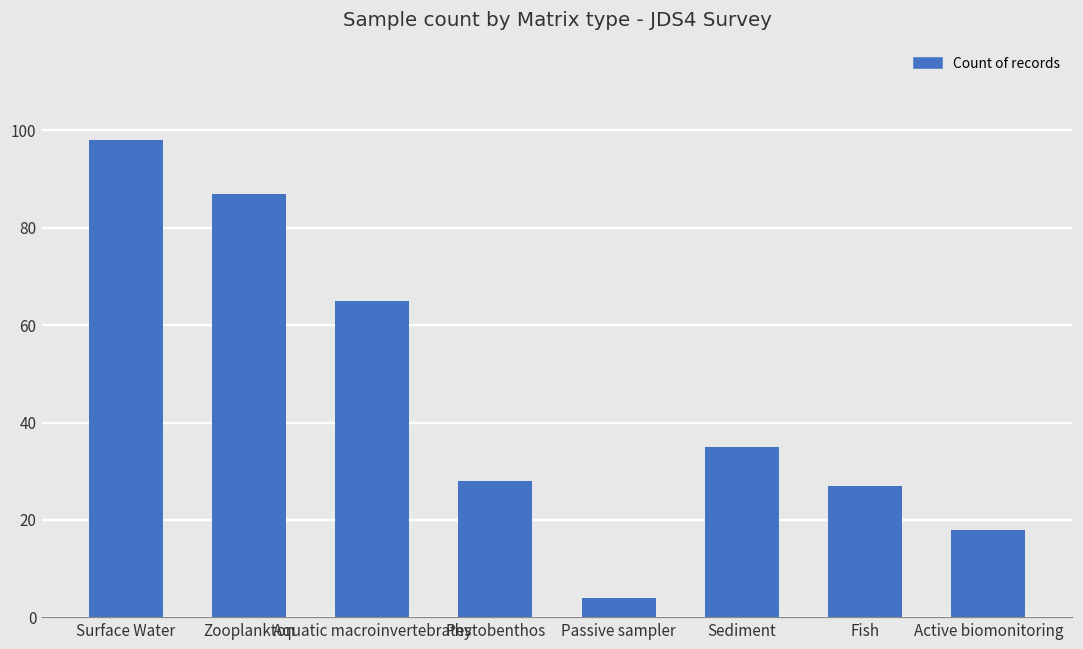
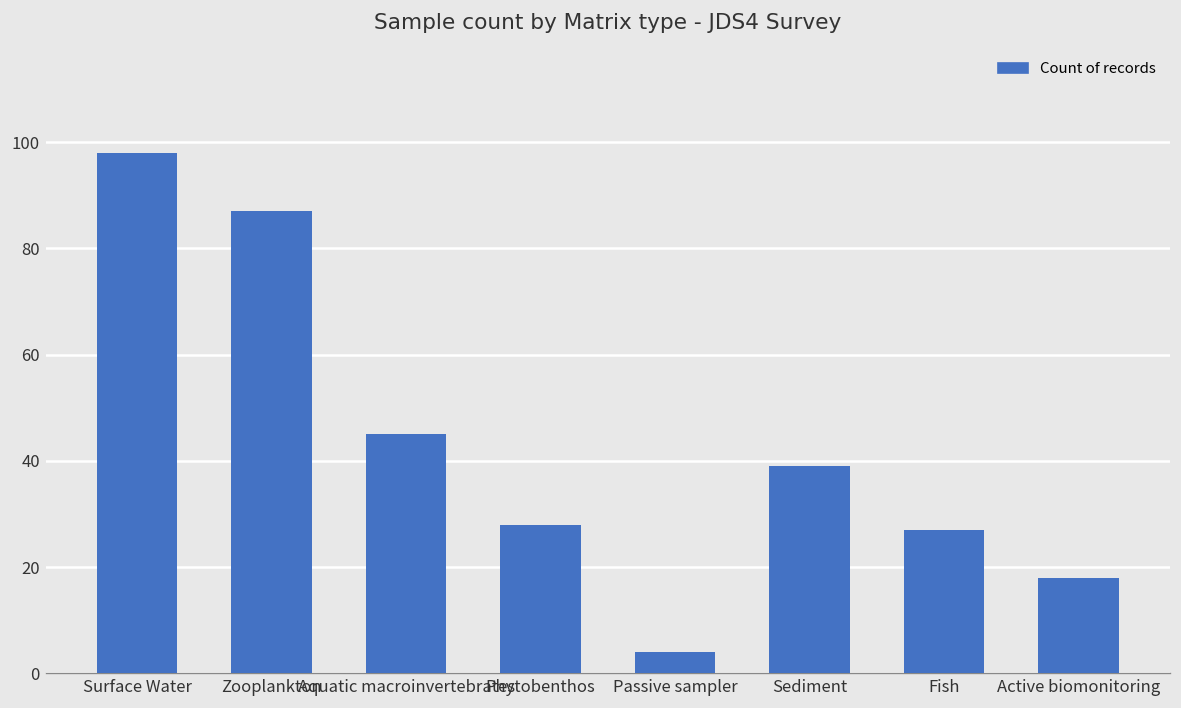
Aquatic macroinvertebrates: 65 -> 45
Sediment: 35 -> 39
